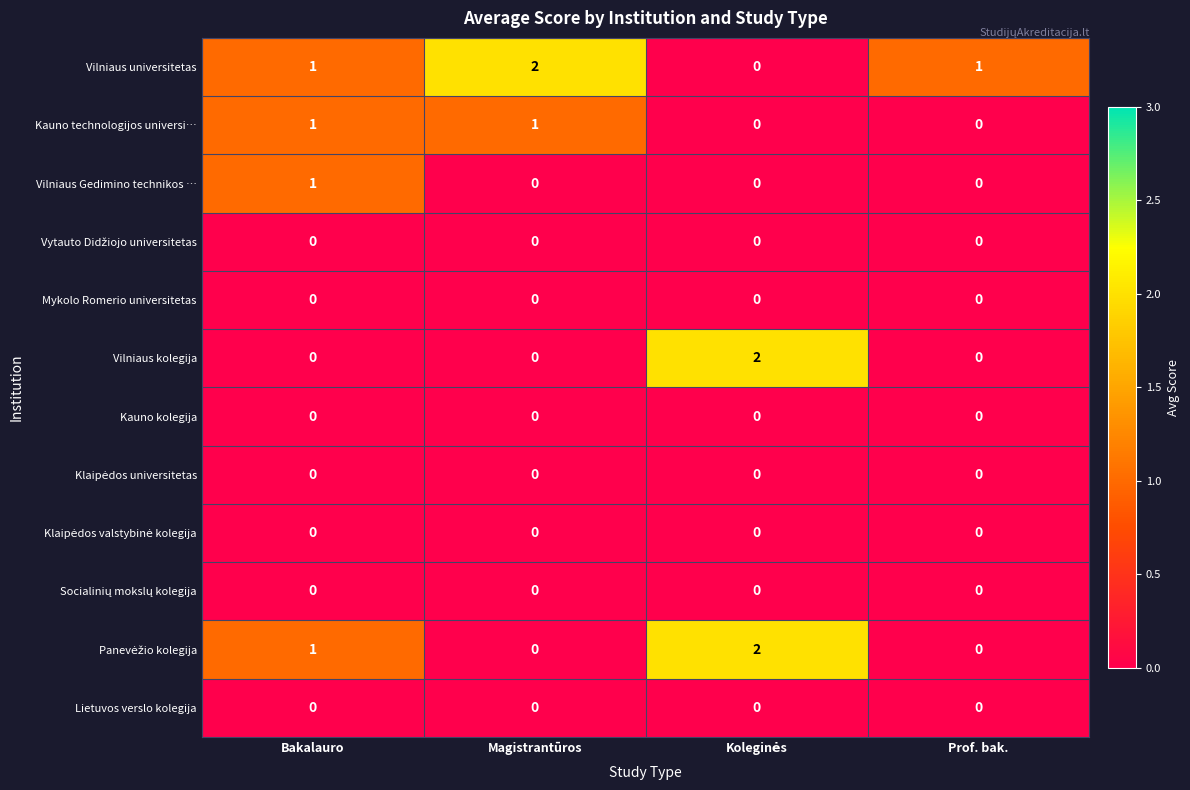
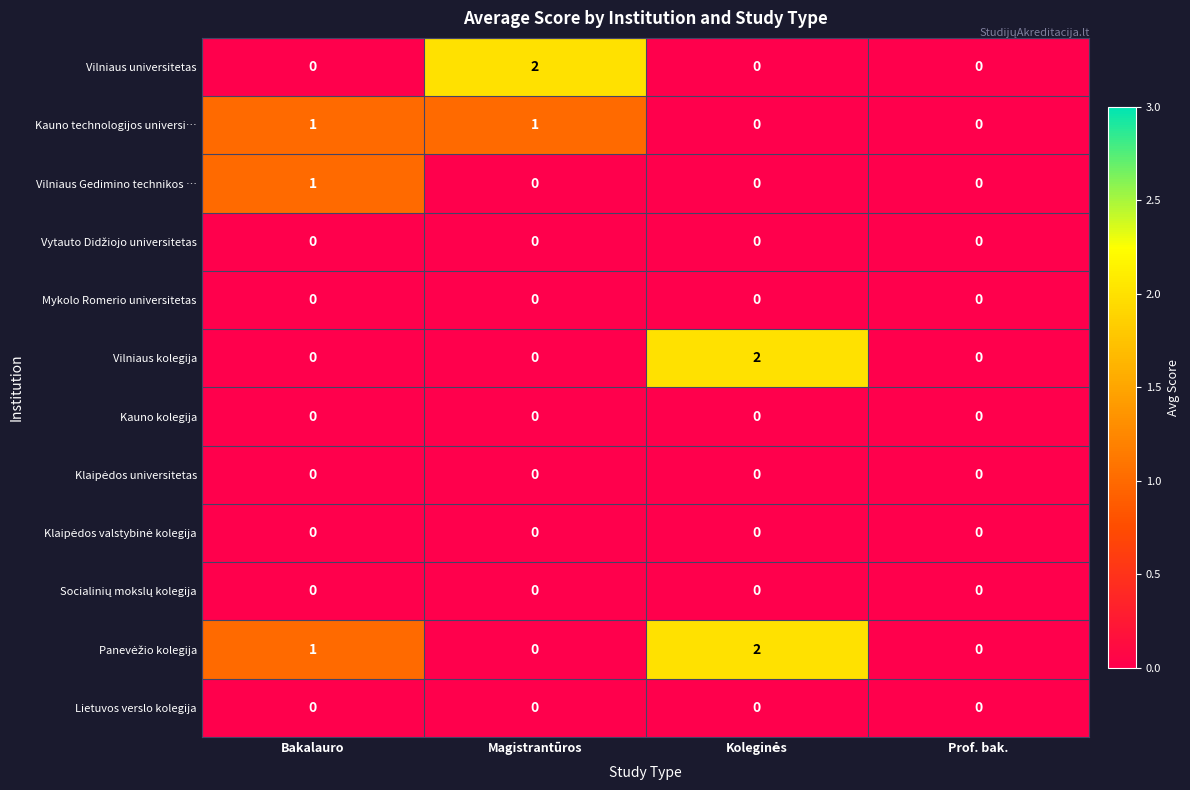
Vilniaus universitetas, Bakalauro: 1 -> 0
Vilniaus universitetas, Prof. bak.: 1 -> 0
